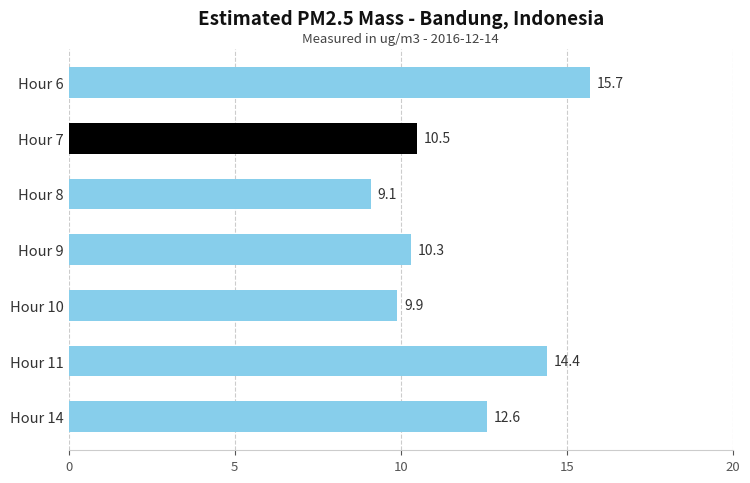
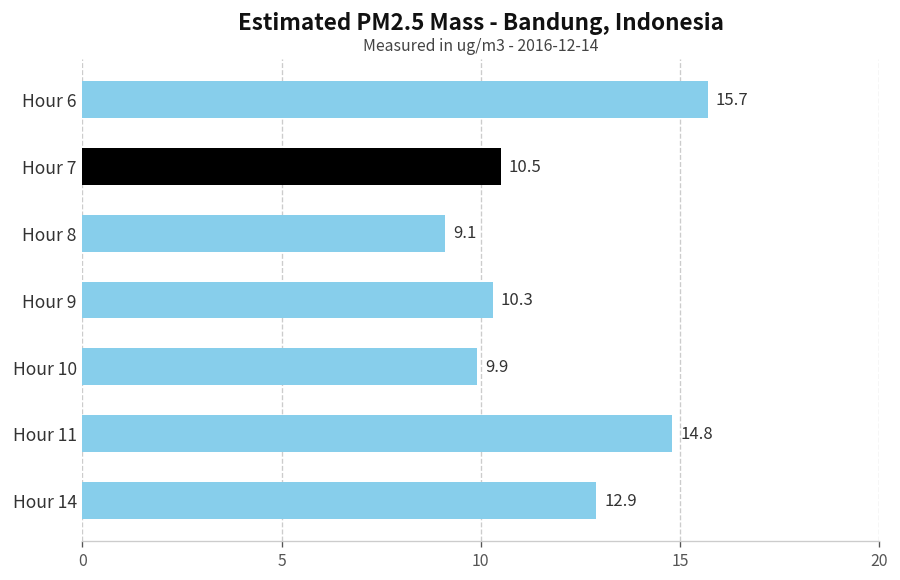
Hour 11: 14.4 -> 14.8
Hour 14: 12.6 -> 12.9
